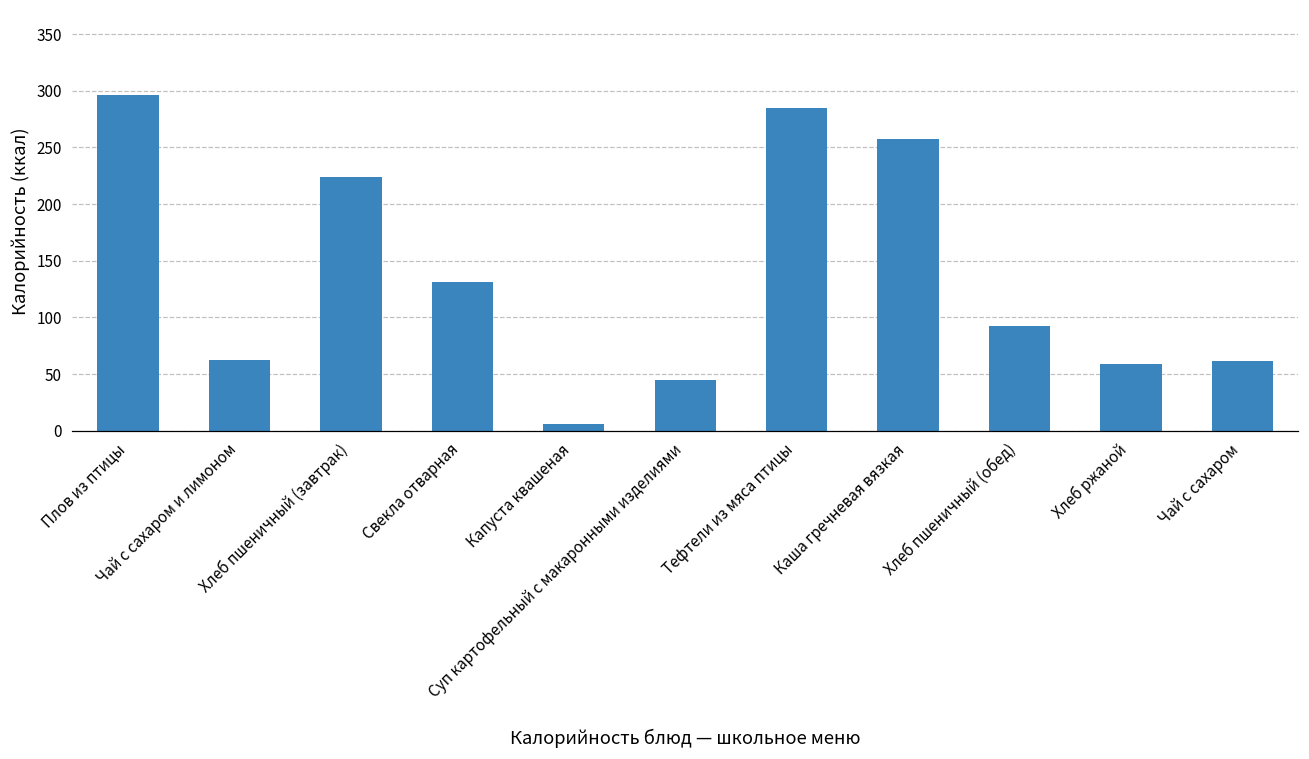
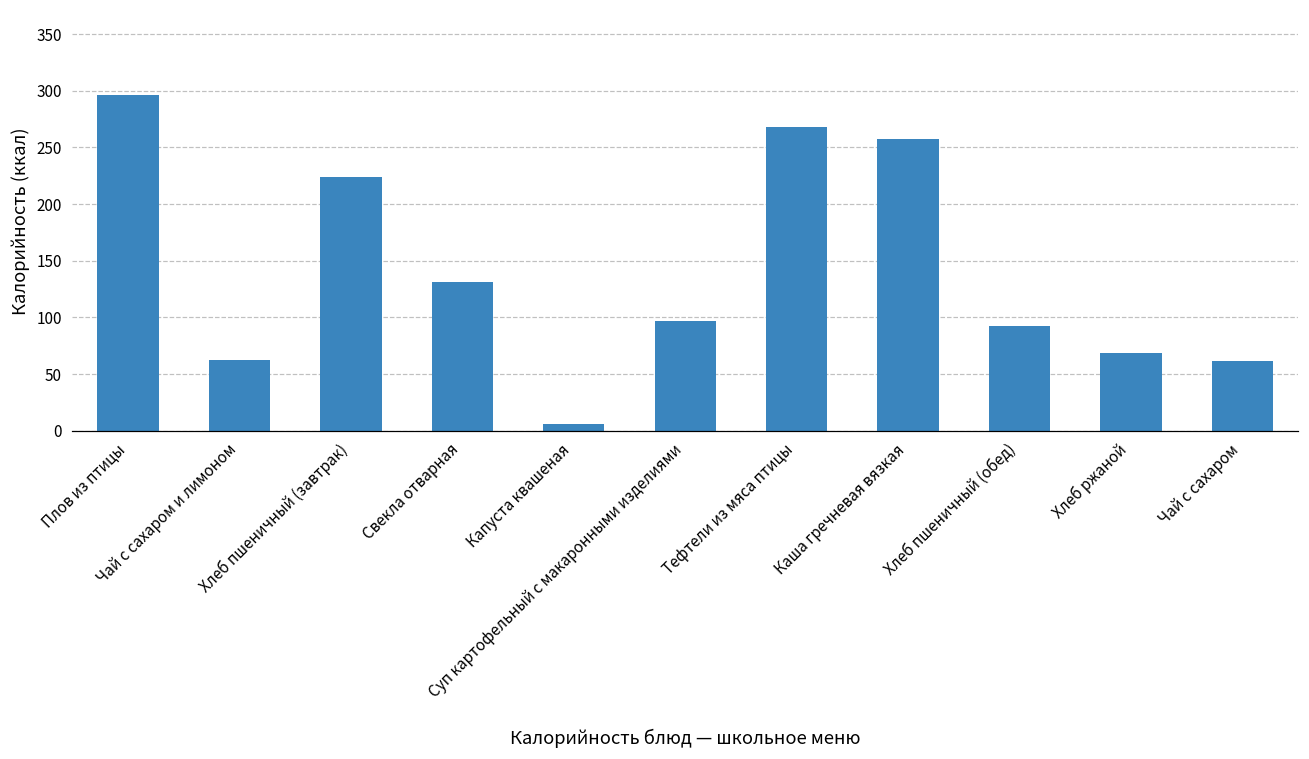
Суп картофельный с макаронными изделиями: 45 -> 97
Тефтели из мяса птицы: 284 -> 268
Хлеб ржаной: 59 -> 68
